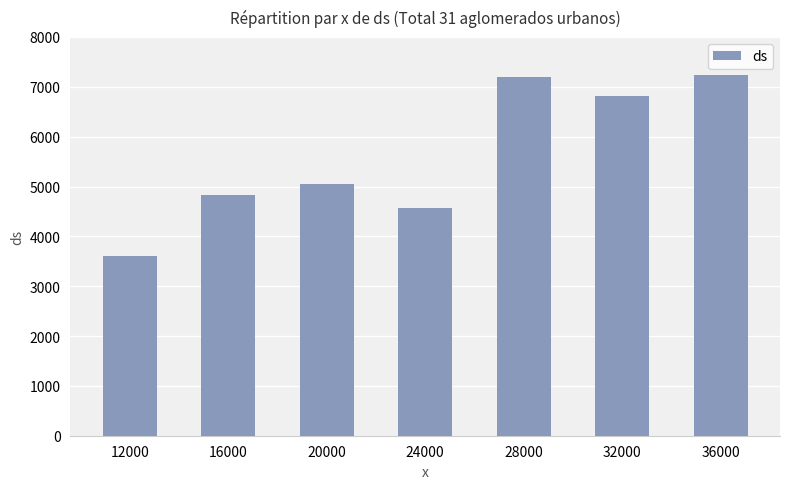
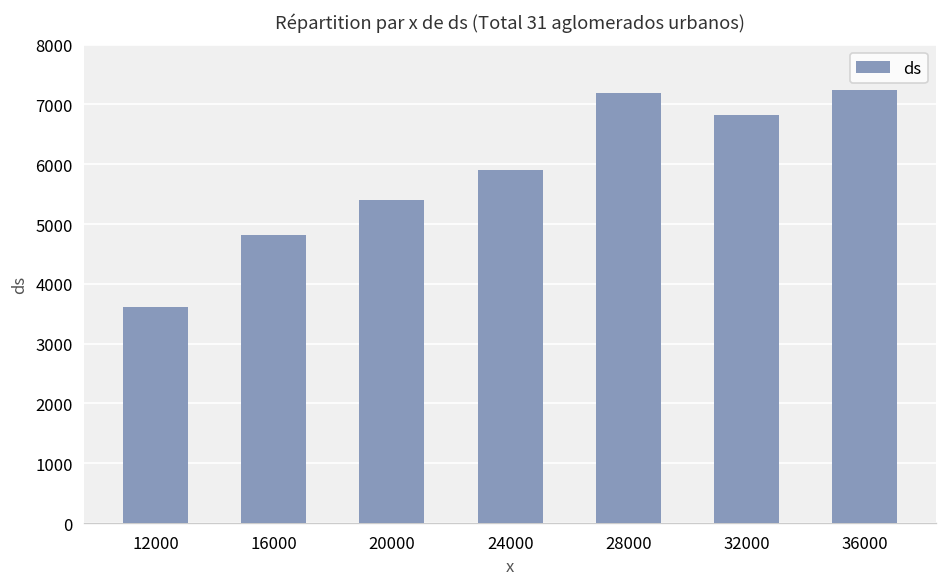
20000: 5100 -> 5400
24000: 4600 -> 5900
